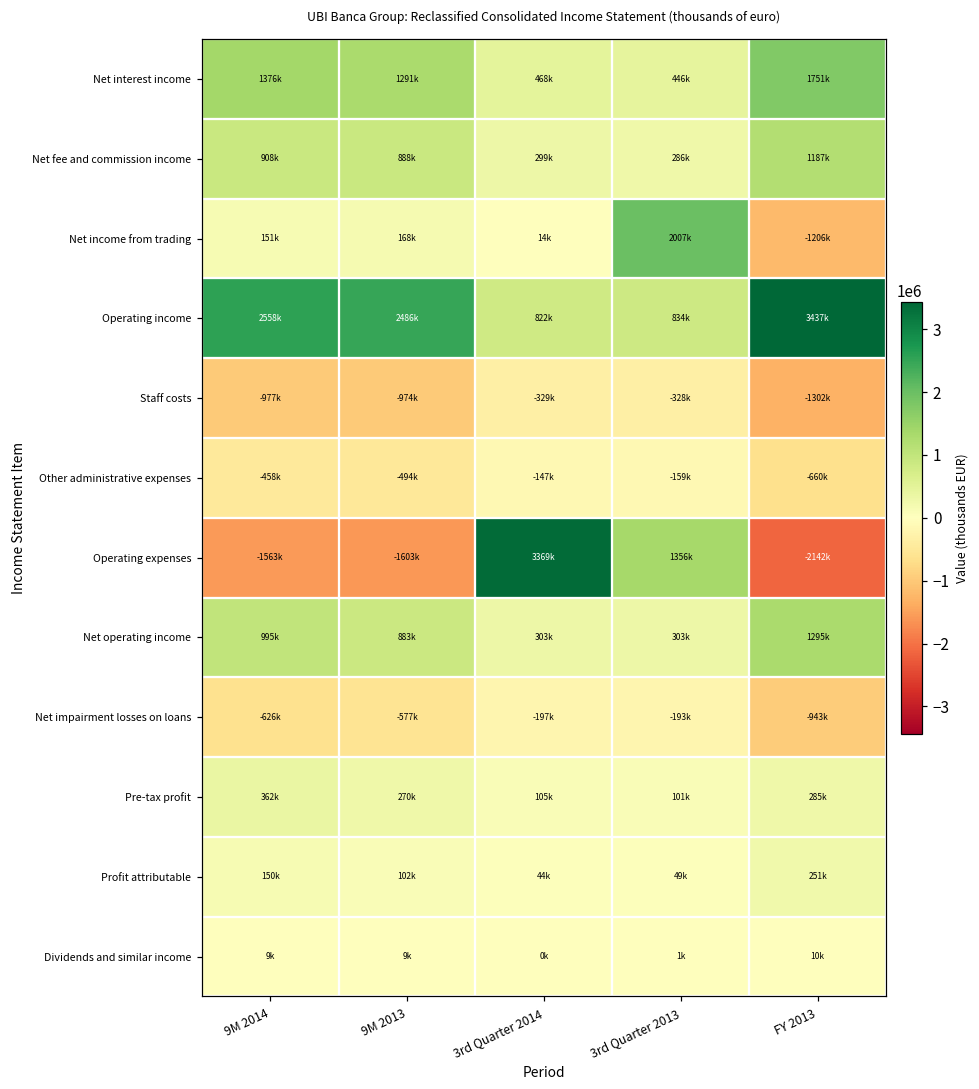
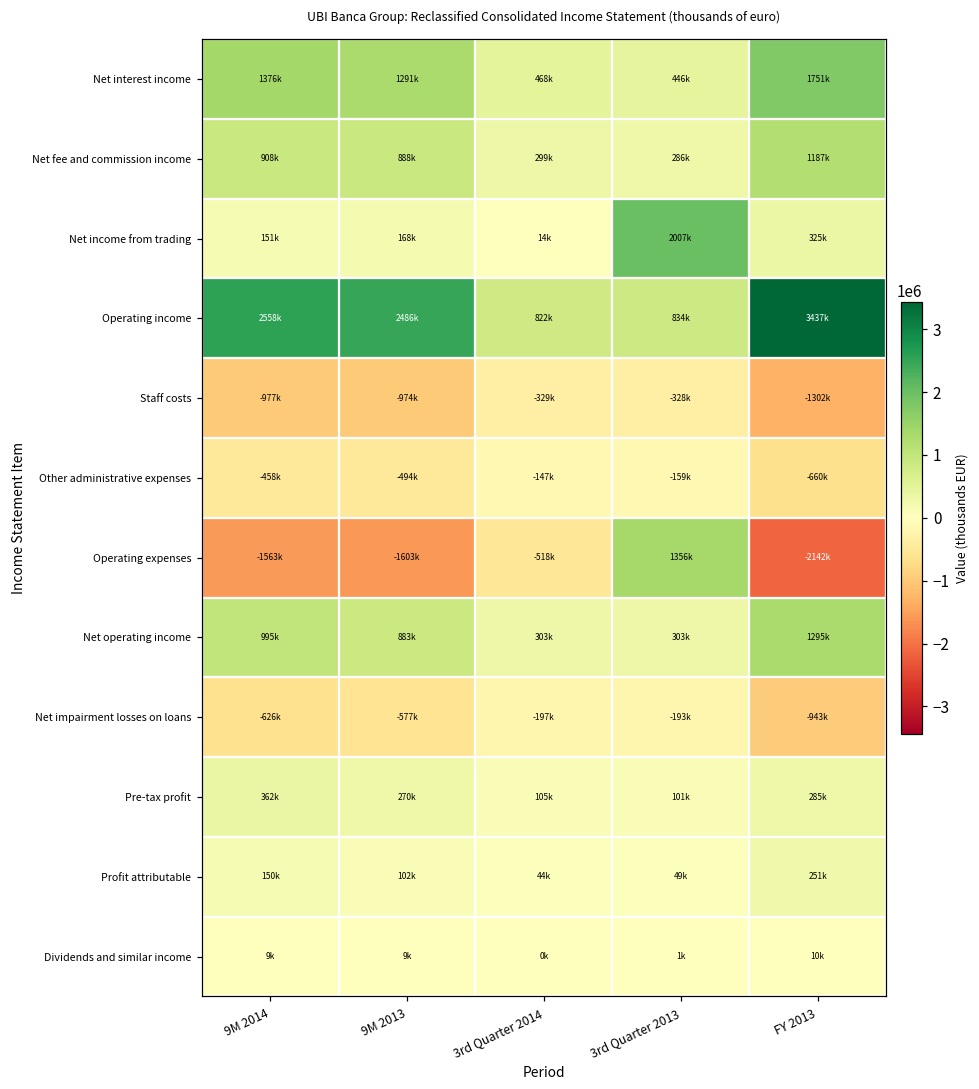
Net income from trading, FY 2013: -1206k -> 325k
Operating expenses, 3rd Quarter 2014: 3369k -> -518k
